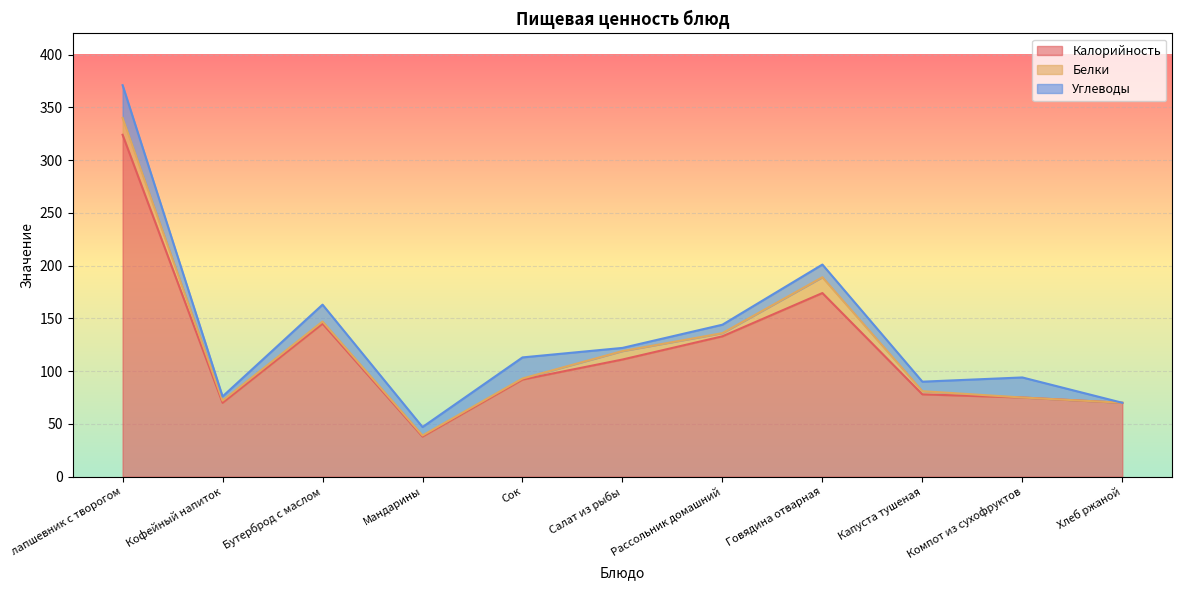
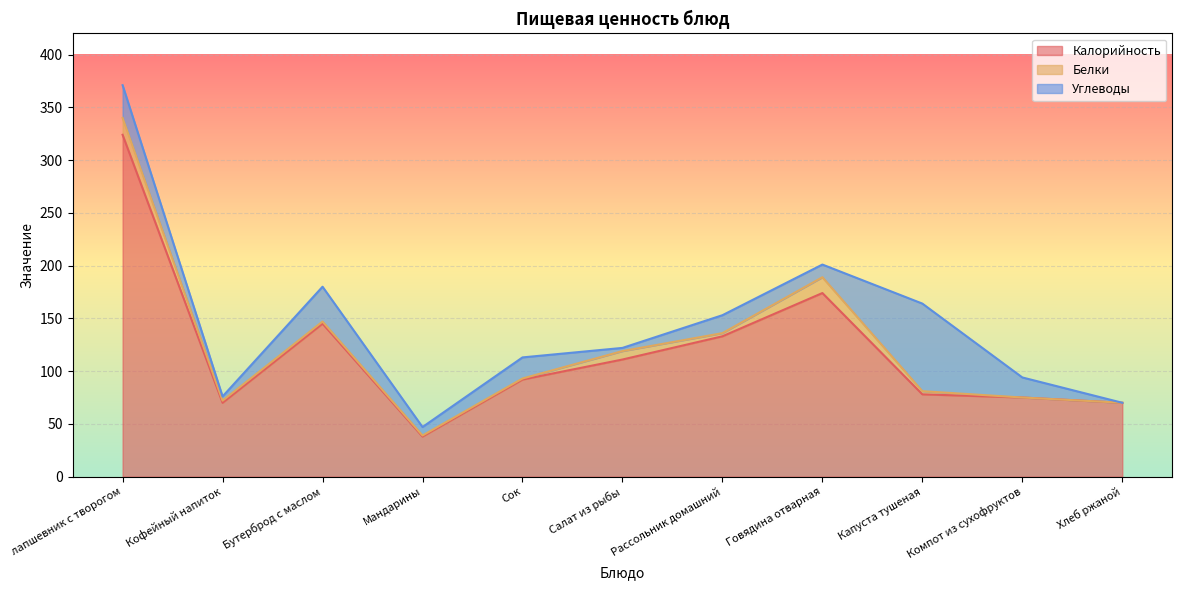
Углеводы, Бутерброд с маслом: 16 -> 33
Углеводы, Рассольник домашний: 8 -> 17
Углеводы, Капуста тушеная: 9 -> 83
